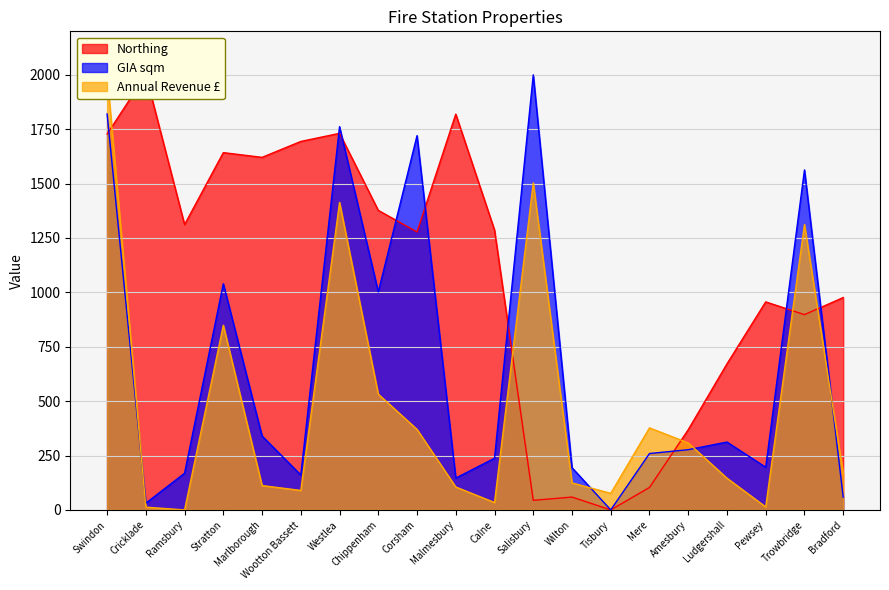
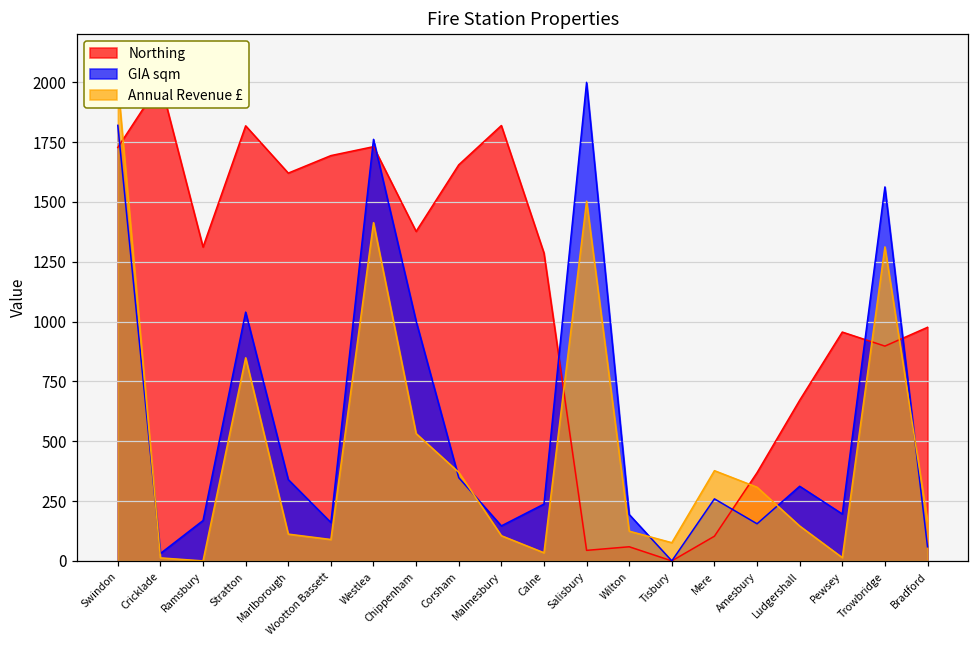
Northing, Stratton: 1640 -> 1820
Northing, Corsham: 1280 -> 1660
GIA sqm, Corsham: 1720 -> 350
GIA sqm, Amesbury: 280 -> 160
